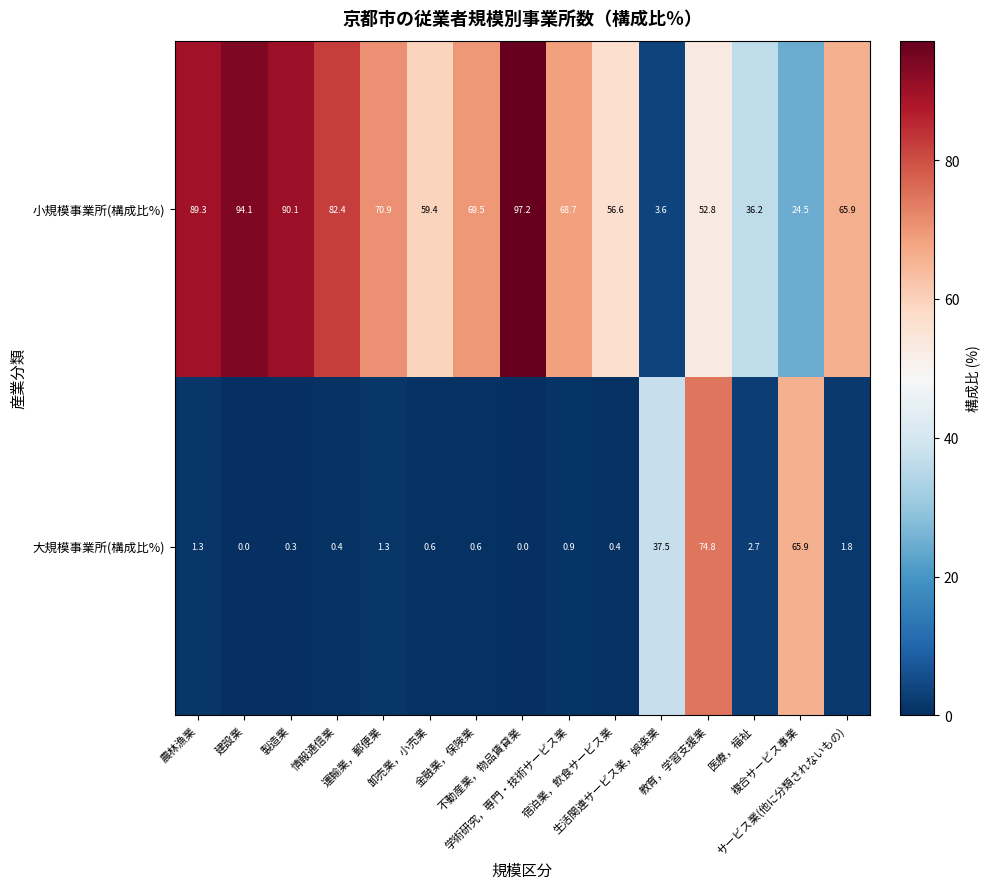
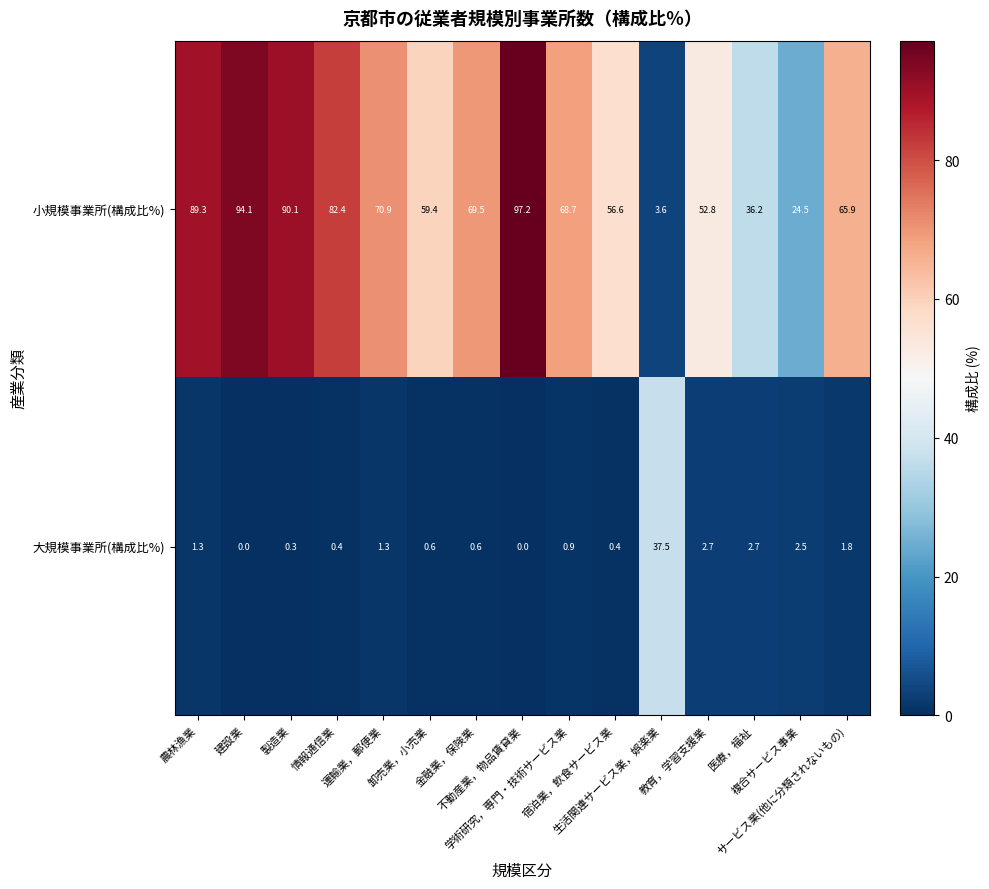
大規模事業所(構成比%), 教育，学習支援業: 74.8 -> 2.7
大規模事業所(構成比%), 複合サービス事業: 65.9 -> 2.5
